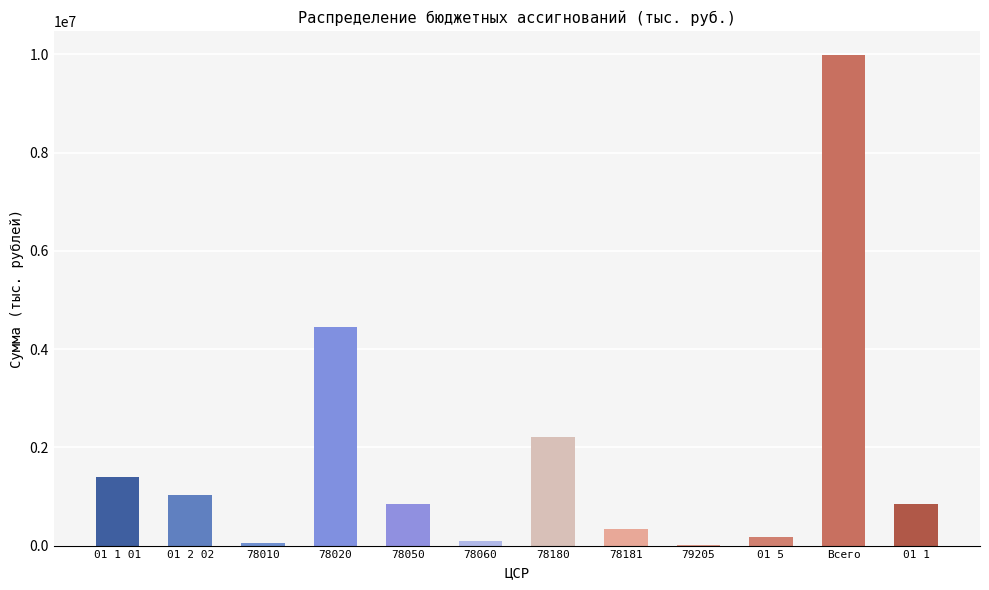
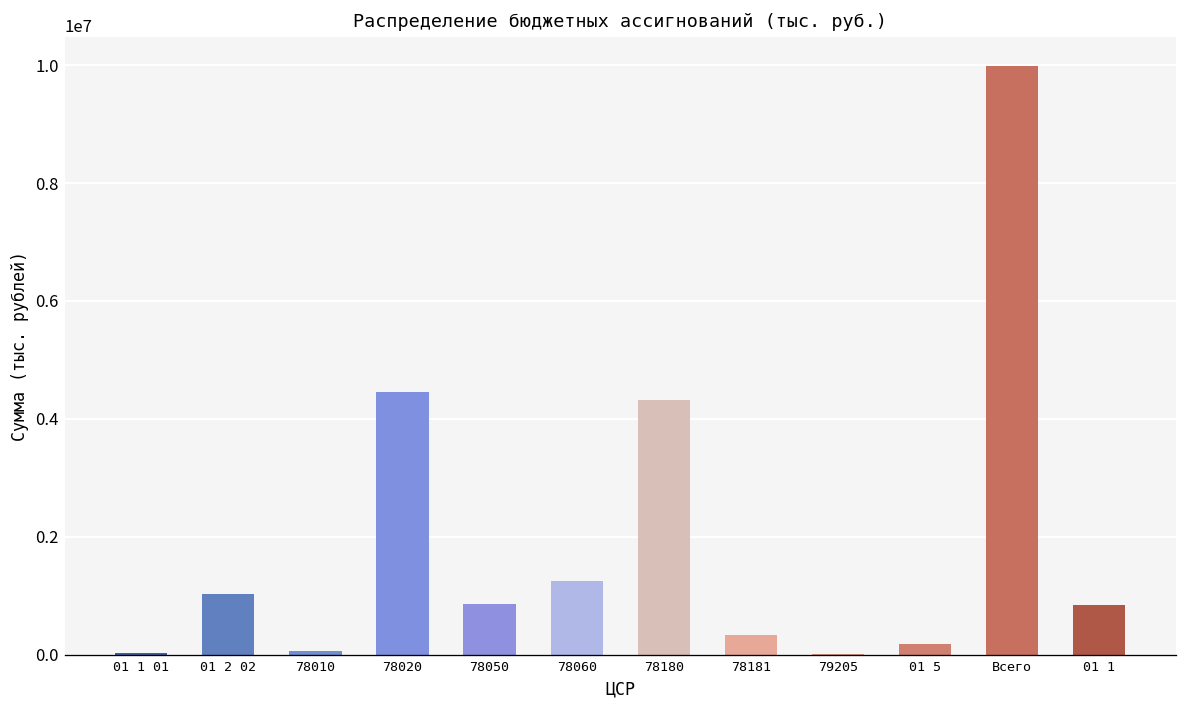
01 1 01: 1400000 -> 0
78060: 100000 -> 1300000
78180: 2200000 -> 4300000
